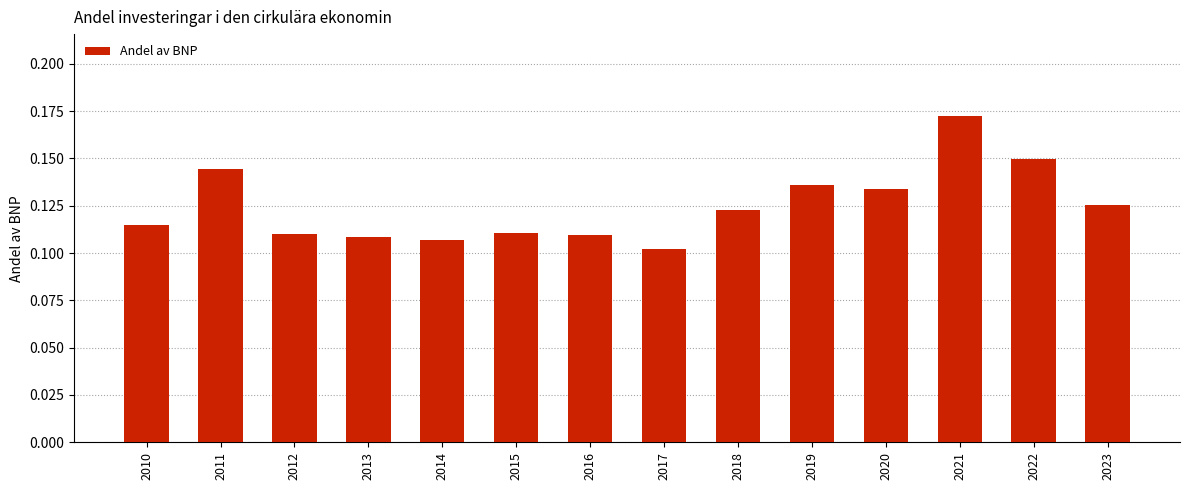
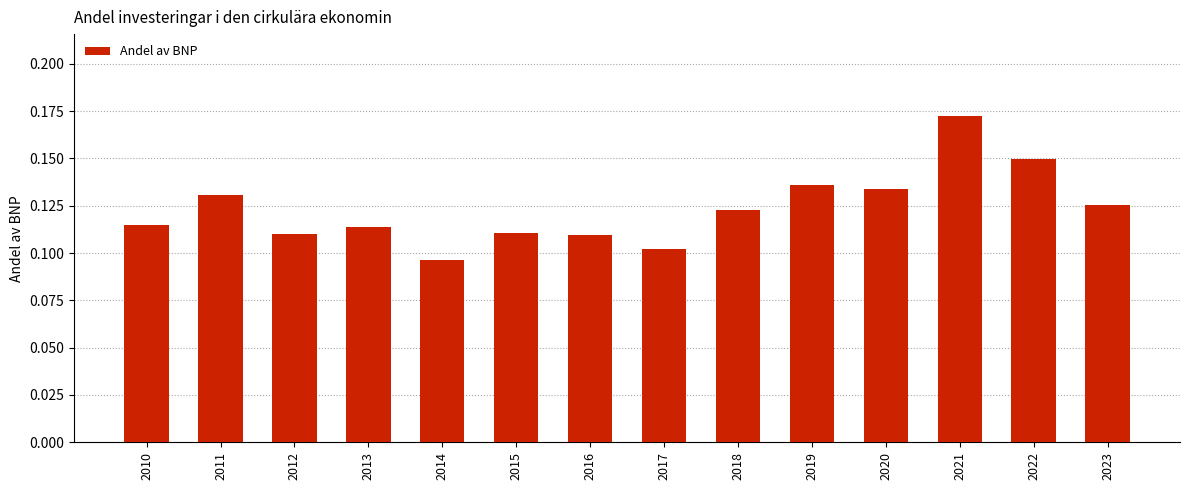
2011: 0.144 -> 0.131
2013: 0.109 -> 0.114
2014: 0.107 -> 0.096
